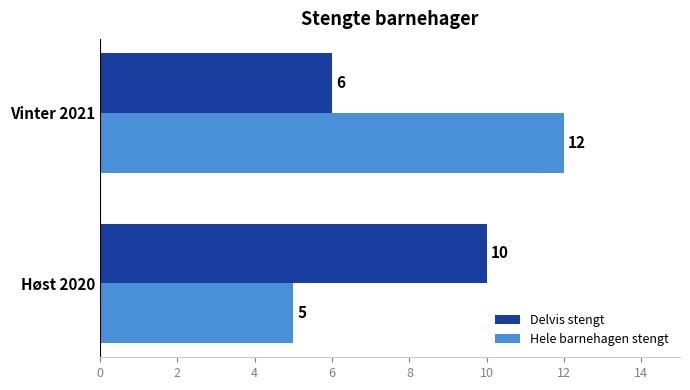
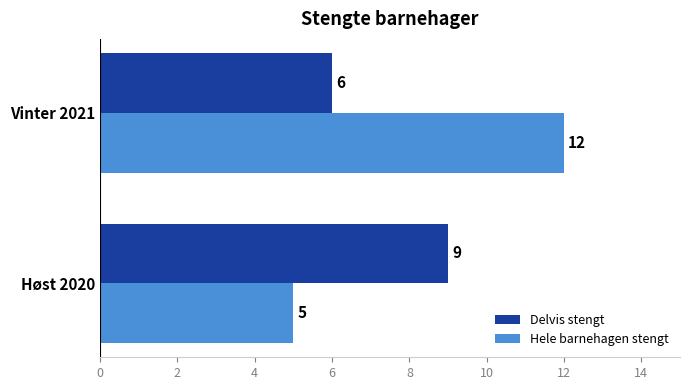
Delvis stengt, Høst 2020: 10 -> 9
